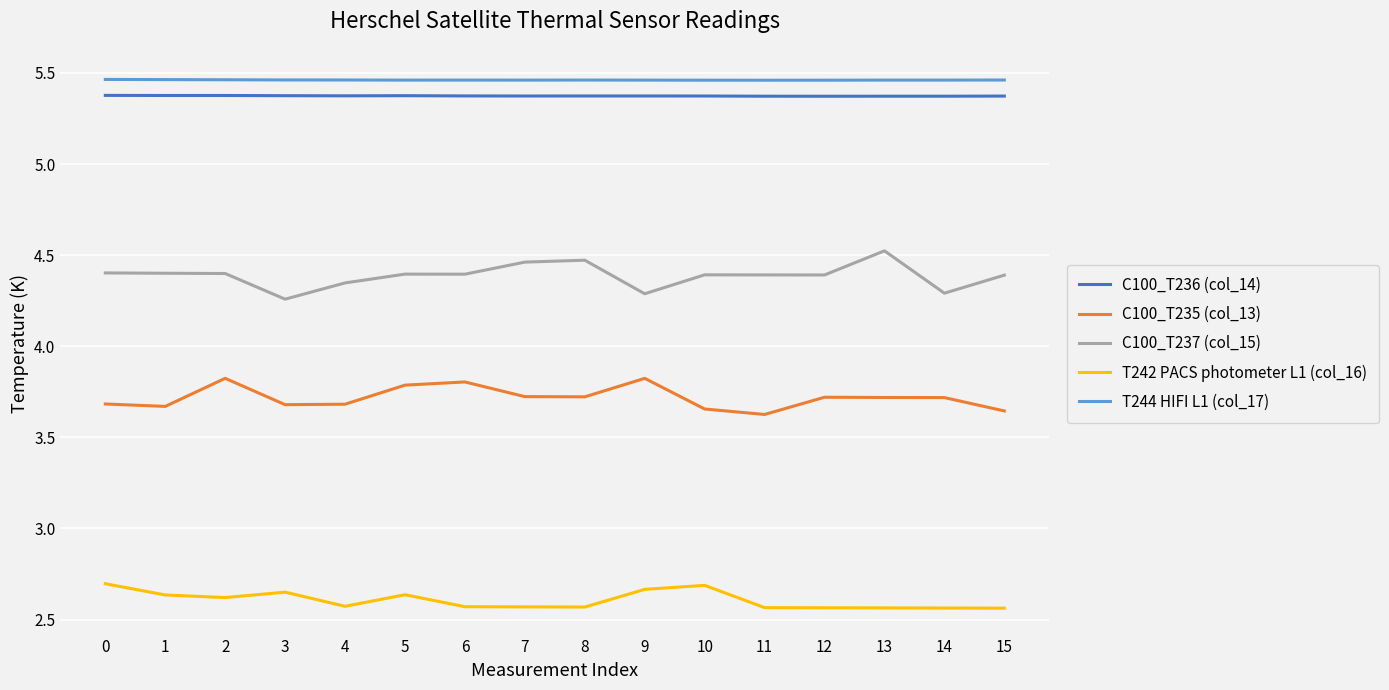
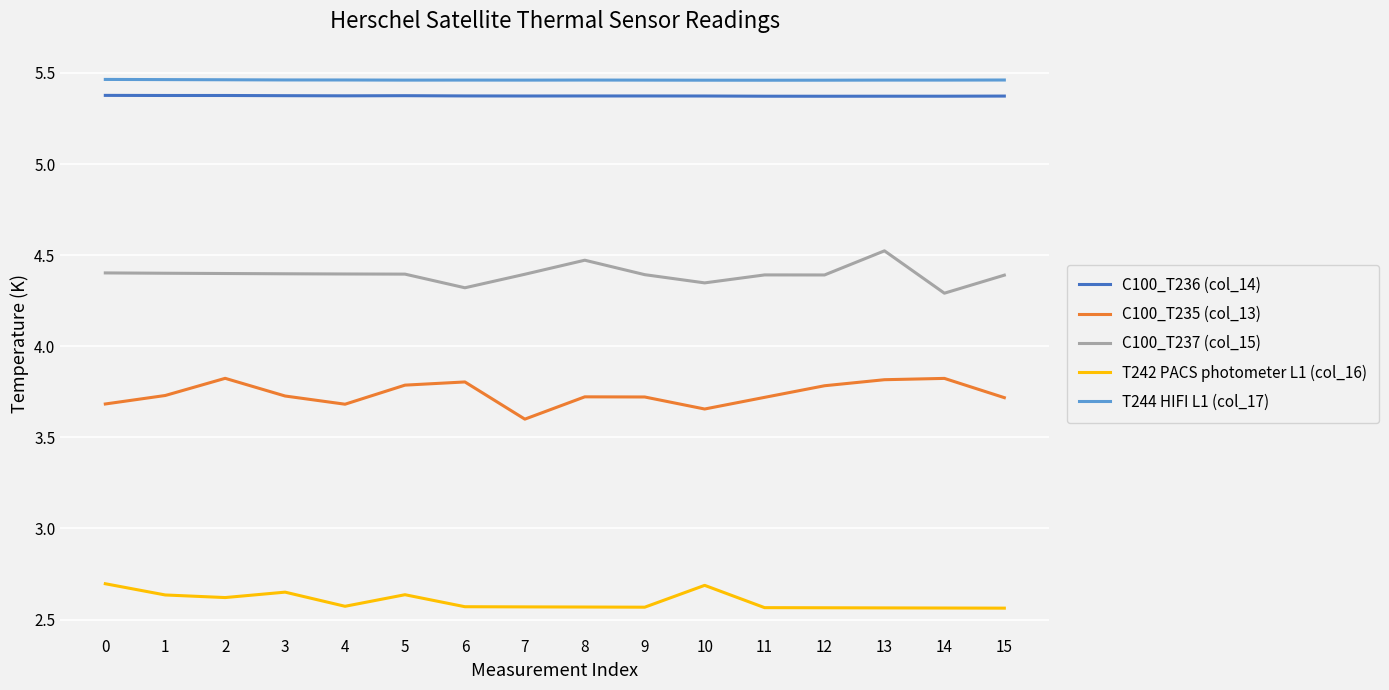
C100_T235 (col_13), 1: 3.67 -> 3.73
C100_T235 (col_13), 3: 3.68 -> 3.73
C100_T237 (col_15), 3: 4.26 -> 4.40
C100_T237 (col_15), 4: 4.35 -> 4.40
C100_T237 (col_15), 6: 4.40 -> 4.32
C100_T235 (col_13), 7: 3.72 -> 3.60
C100_T237 (col_15), 7: 4.46 -> 4.40
C100_T235 (col_13), 9: 3.82 -> 3.72
C100_T237 (col_15), 9: 4.29 -> 4.39
T242 PACS photometer L1 (col_16), 9: 2.67 -> 2.57
C100_T237 (col_15), 10: 4.39 -> 4.35
C100_T235 (col_13), 11: 3.63 -> 3.72
C100_T235 (col_13), 12: 3.72 -> 3.78
C100_T235 (col_13), 13: 3.72 -> 3.82
C100_T235 (col_13), 14: 3.72 -> 3.82
C100_T235 (col_13), 15: 3.65 -> 3.72
